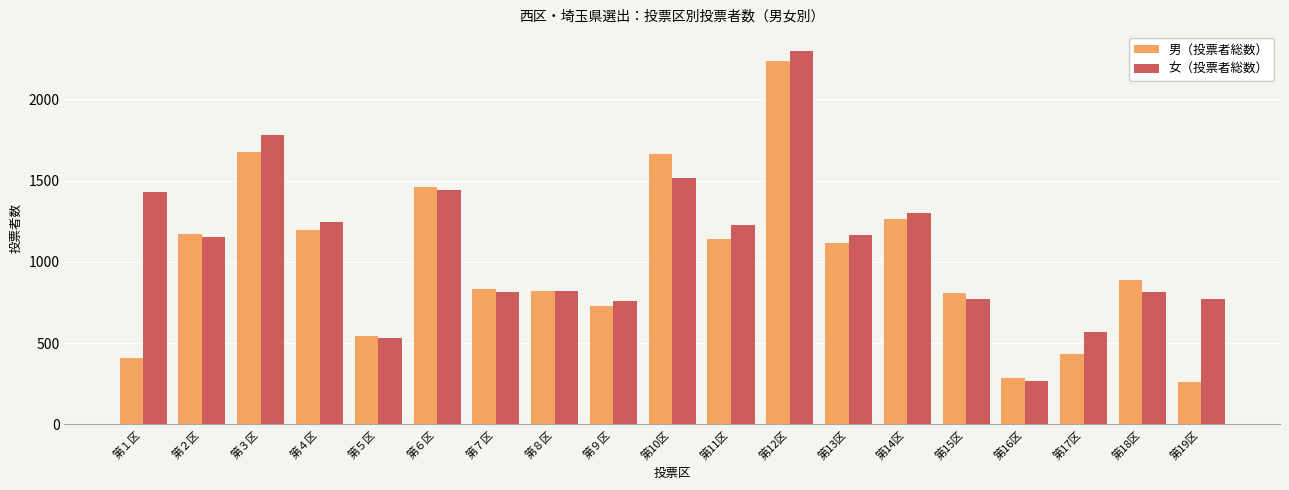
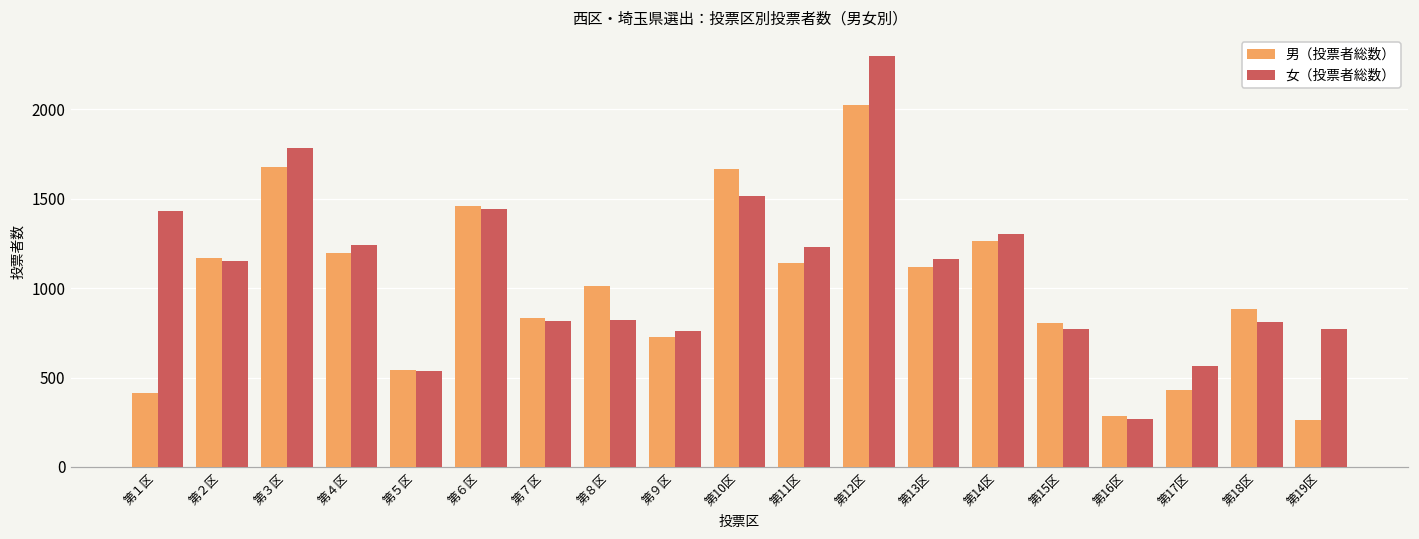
男（投票者総数）, 第８区: 820 -> 1010
男（投票者総数）, 第12区: 2240 -> 2020
